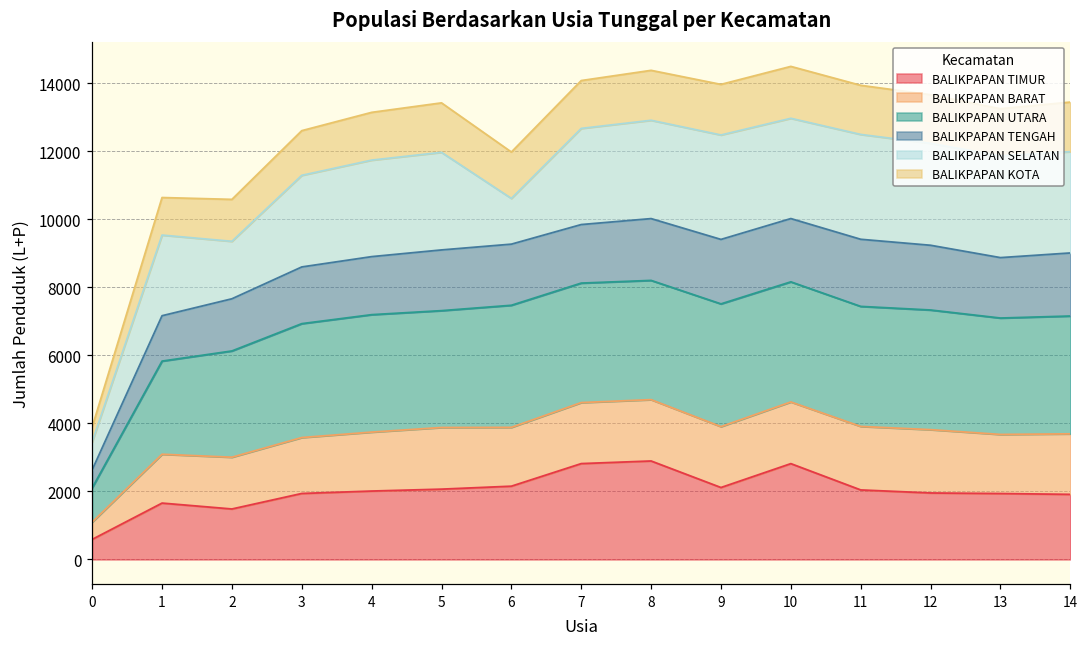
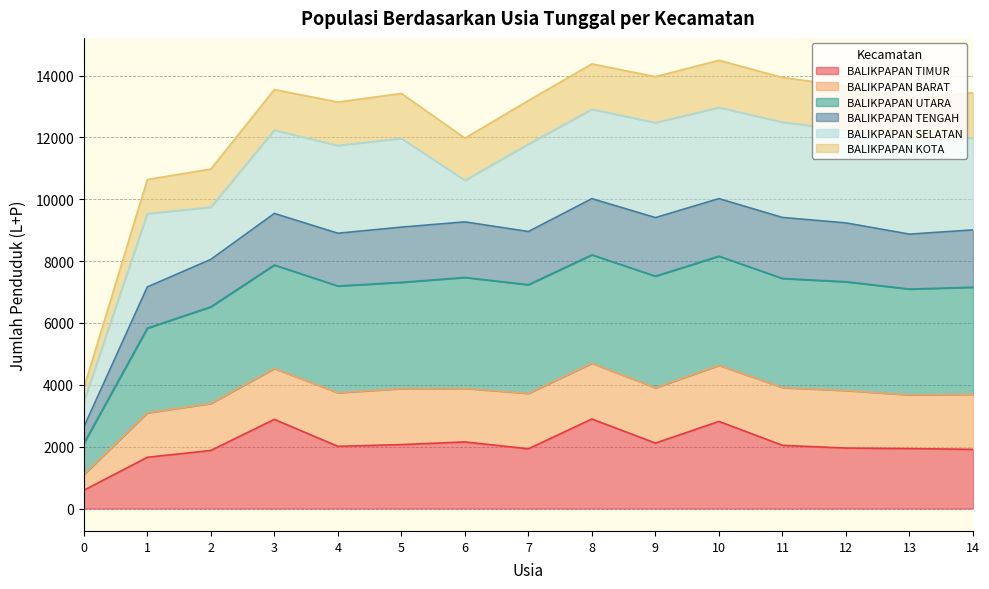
BALIKPAPAN TIMUR, 2: 1500 -> 1900
BALIKPAPAN TIMUR, 3: 1900 -> 2900
BALIKPAPAN TIMUR, 7: 2800 -> 1900
